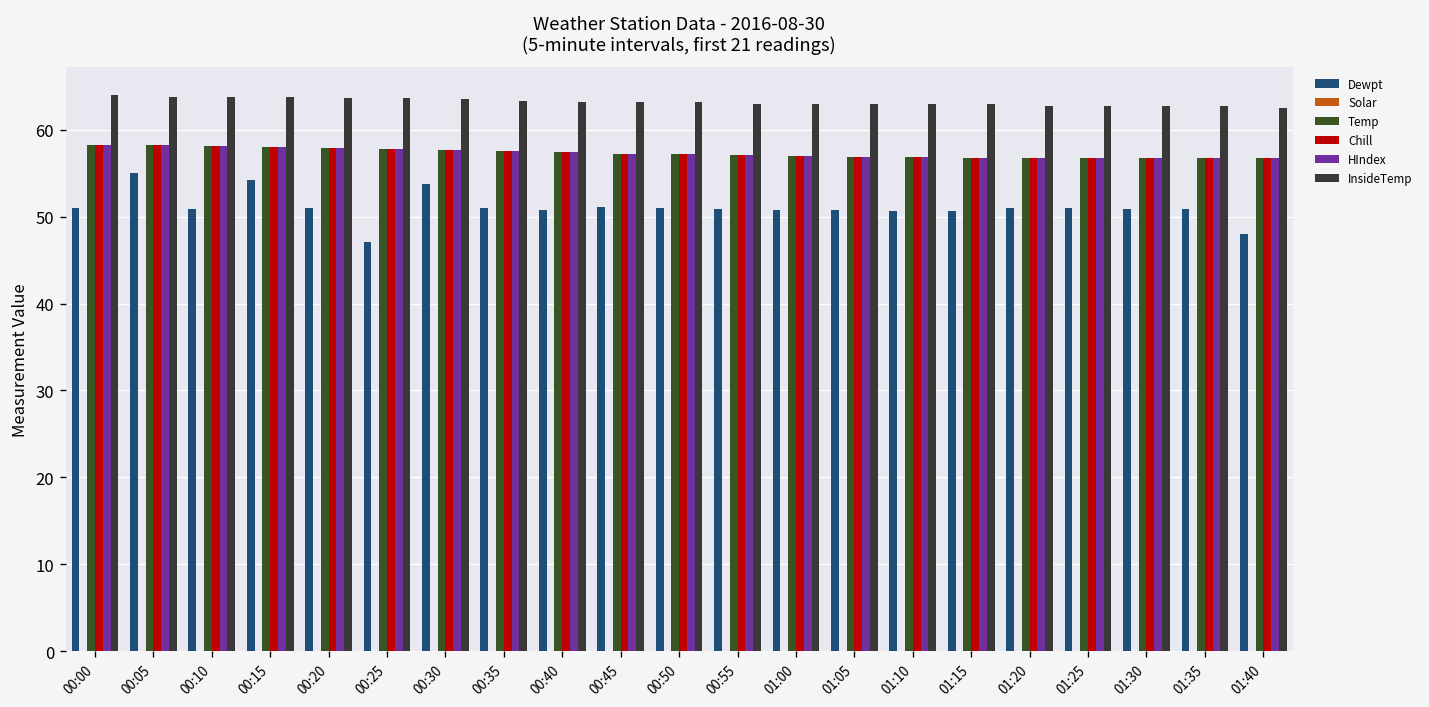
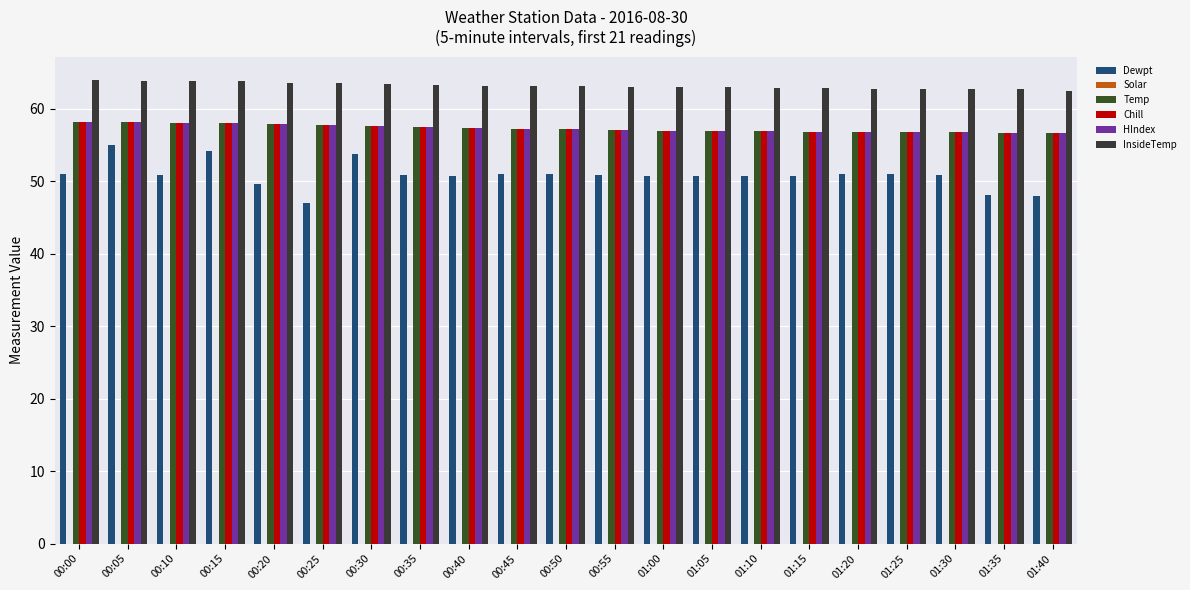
Dewpt, 00:20: 51 -> 50
Dewpt, 01:35: 51 -> 48
